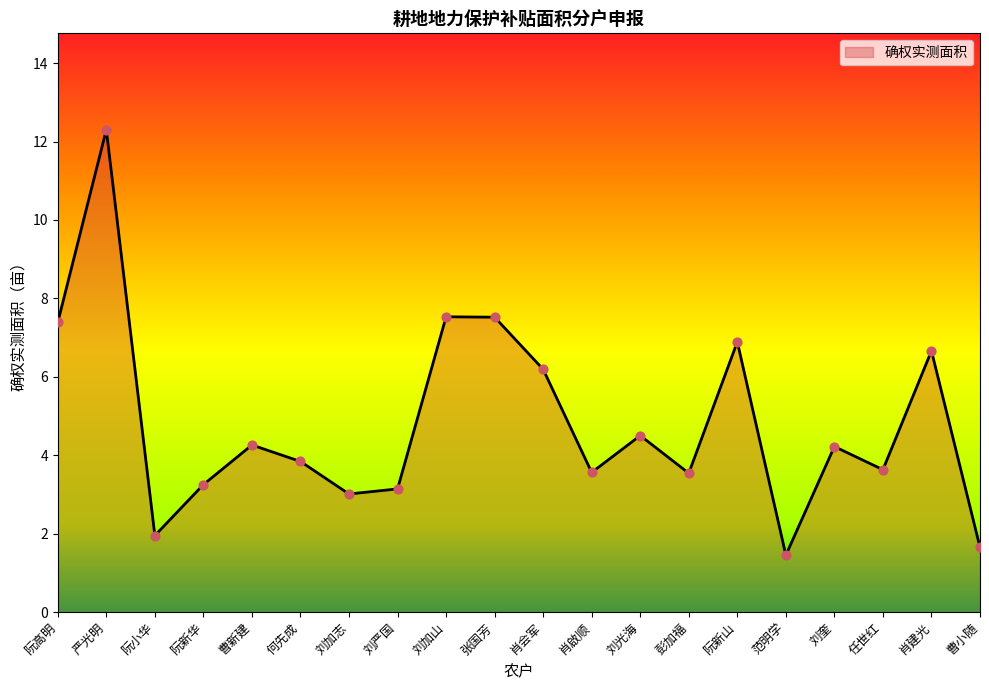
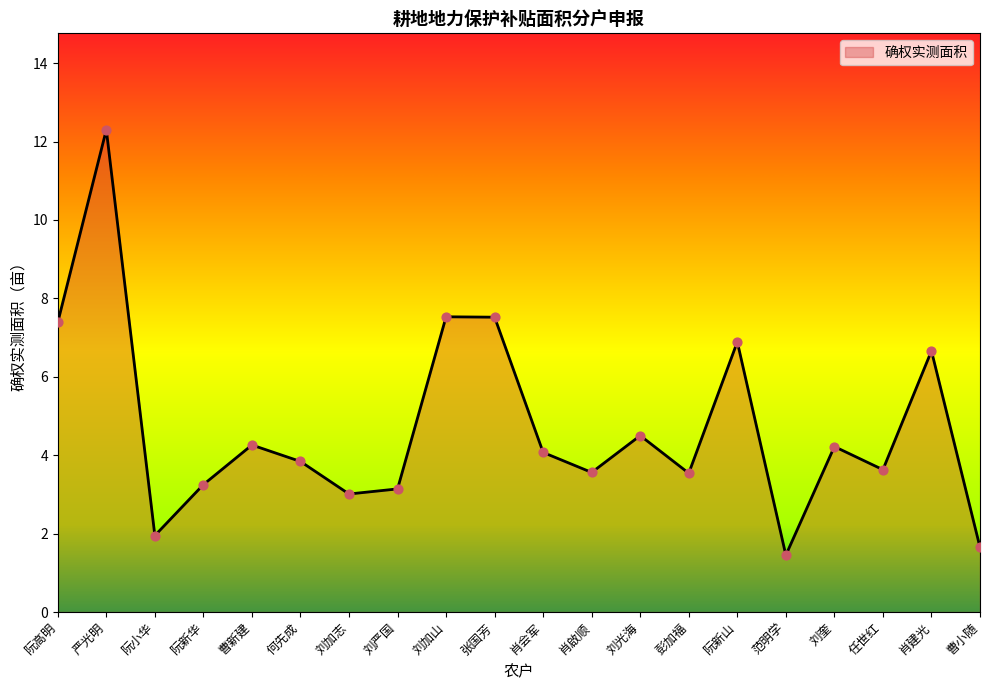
肖会军: 6.2 -> 4.1
